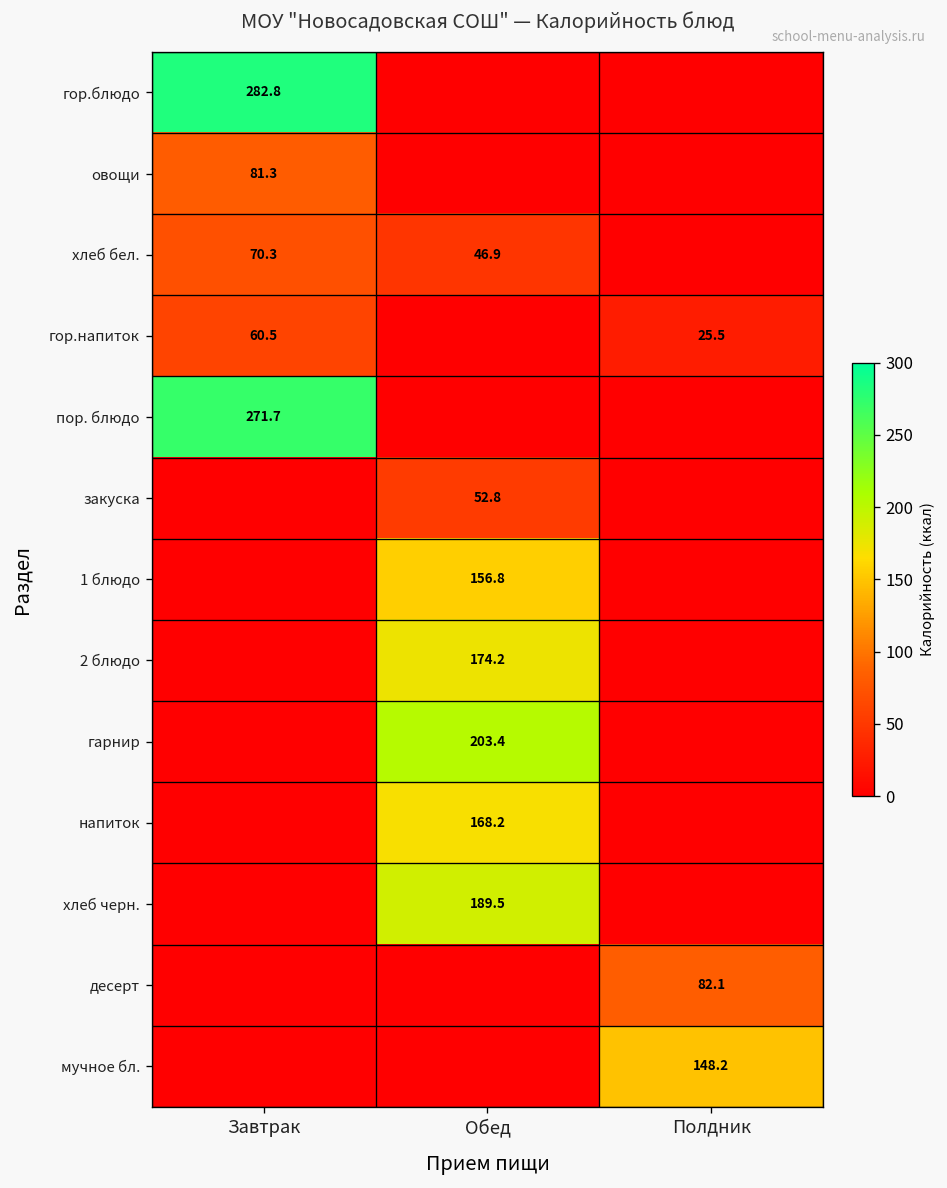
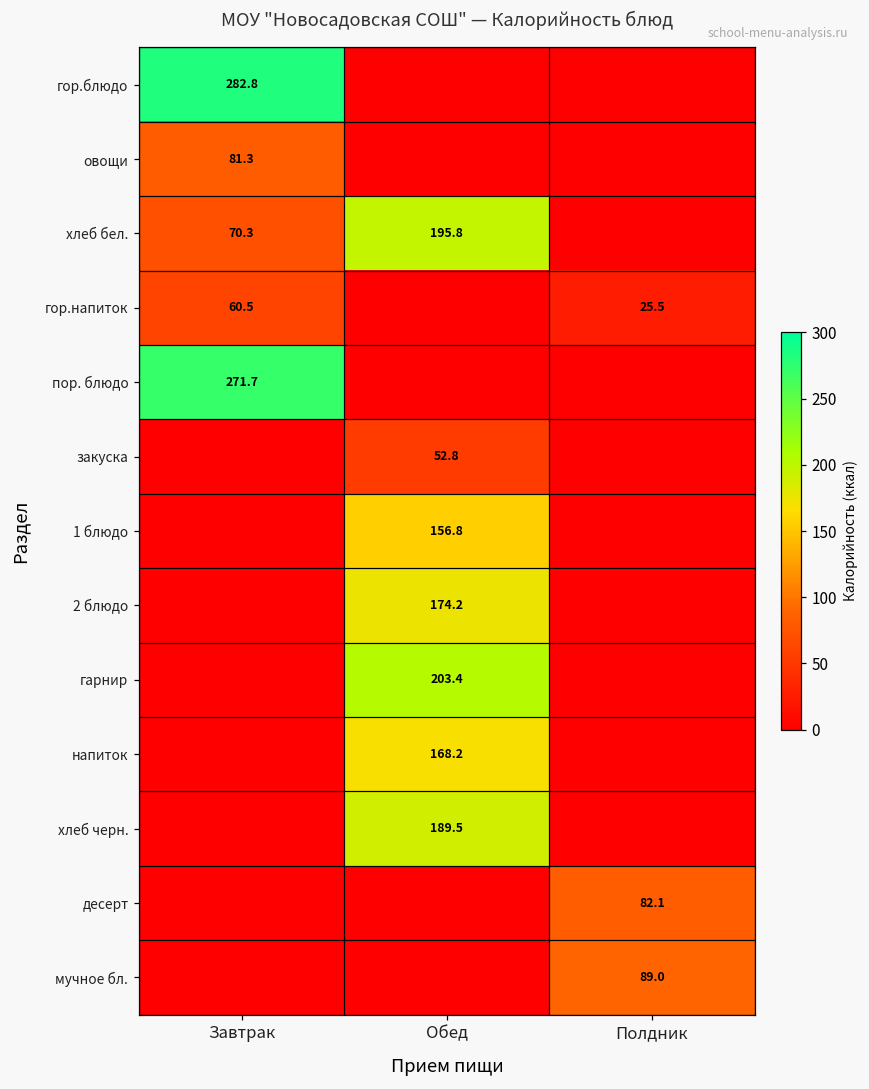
хлеб бел., Обед: 46.9 -> 195.8
мучное бл., Полдник: 148.2 -> 89.0
